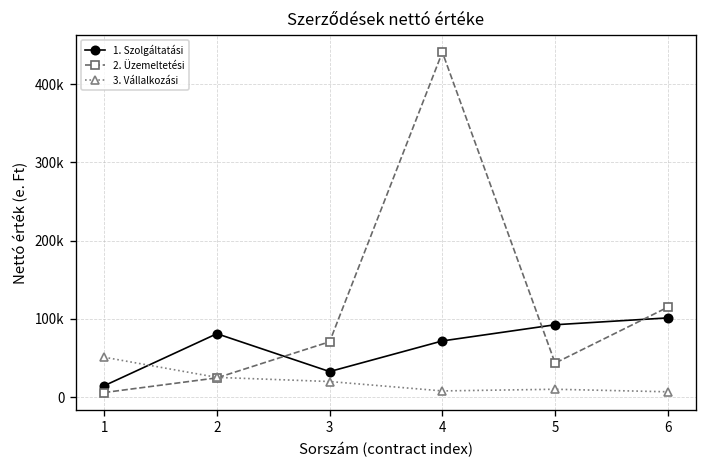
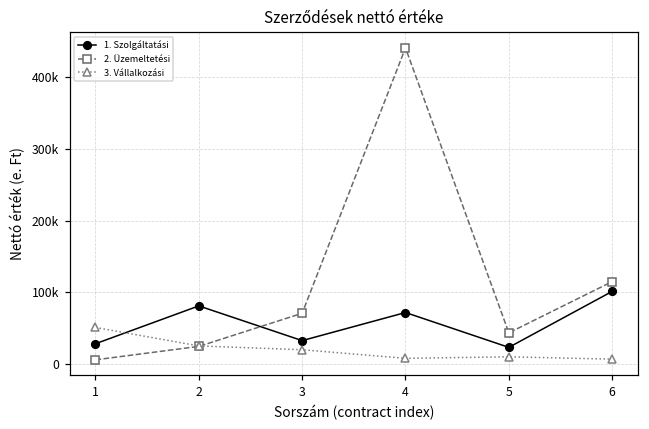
1. Szolgáltatási, 1: 10000 -> 30000
1. Szolgáltatási, 5: 90000 -> 20000
